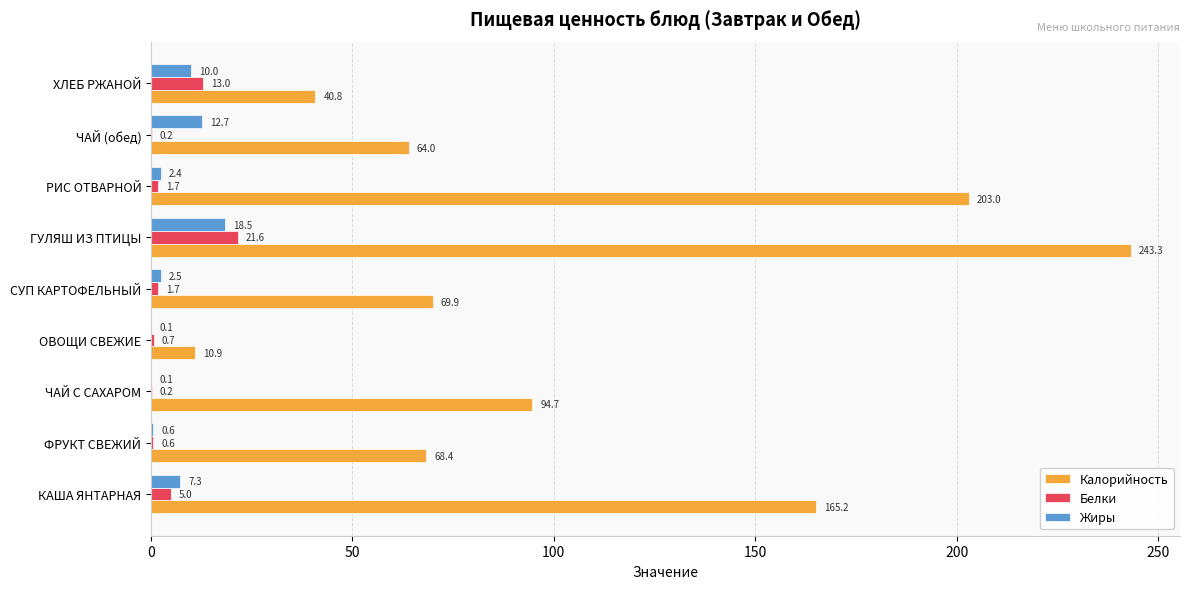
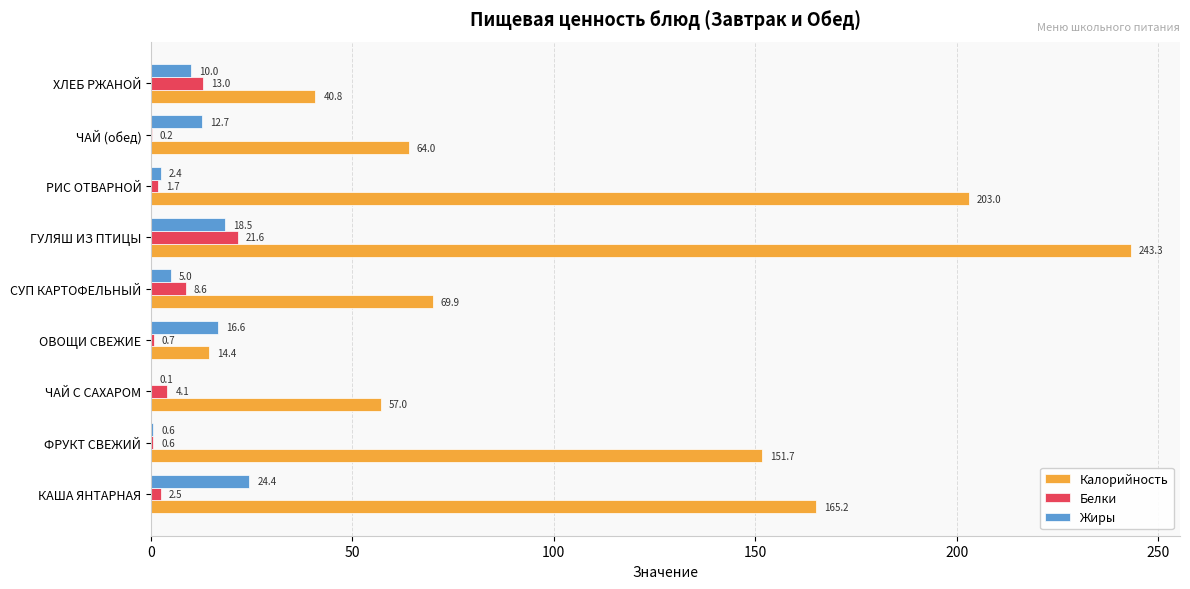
Жиры, СУП КАРТОФЕЛЬНЫЙ: 2.5 -> 5.0
Белки, СУП КАРТОФЕЛЬНЫЙ: 1.7 -> 8.6
Жиры, ОВОЩИ СВЕЖИЕ: 0.1 -> 16.6
Калорийность, ОВОЩИ СВЕЖИЕ: 10.9 -> 14.4
Белки, ЧАЙ С САХАРОМ: 0.2 -> 4.1
Калорийность, ЧАЙ С САХАРОМ: 94.7 -> 57.0
Калорийность, ФРУКТ СВЕЖИЙ: 68.4 -> 151.7
Жиры, КАША ЯНТАРНАЯ: 7.3 -> 24.4
Белки, КАША ЯНТАРНАЯ: 5.0 -> 2.5
